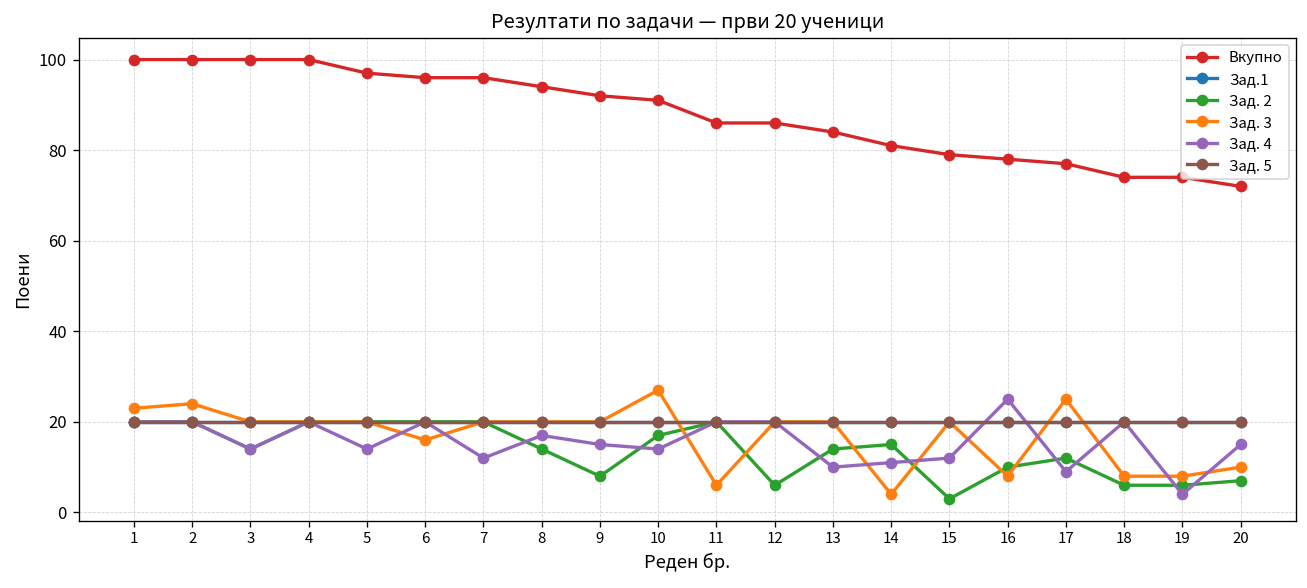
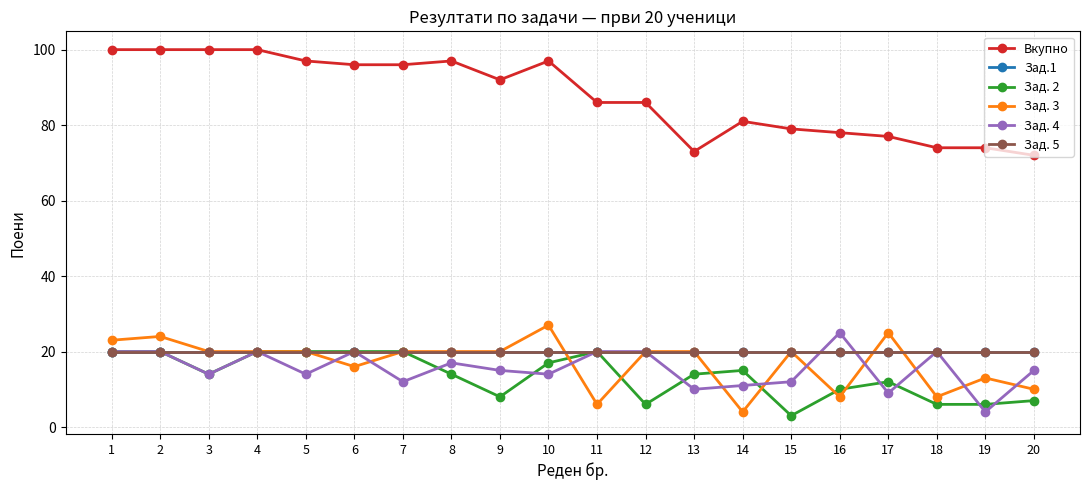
Вкупно, 8: 94 -> 97
Вкупно, 10: 91 -> 97
Вкупно, 13: 84 -> 73
Зад. 3, 19: 8 -> 13
